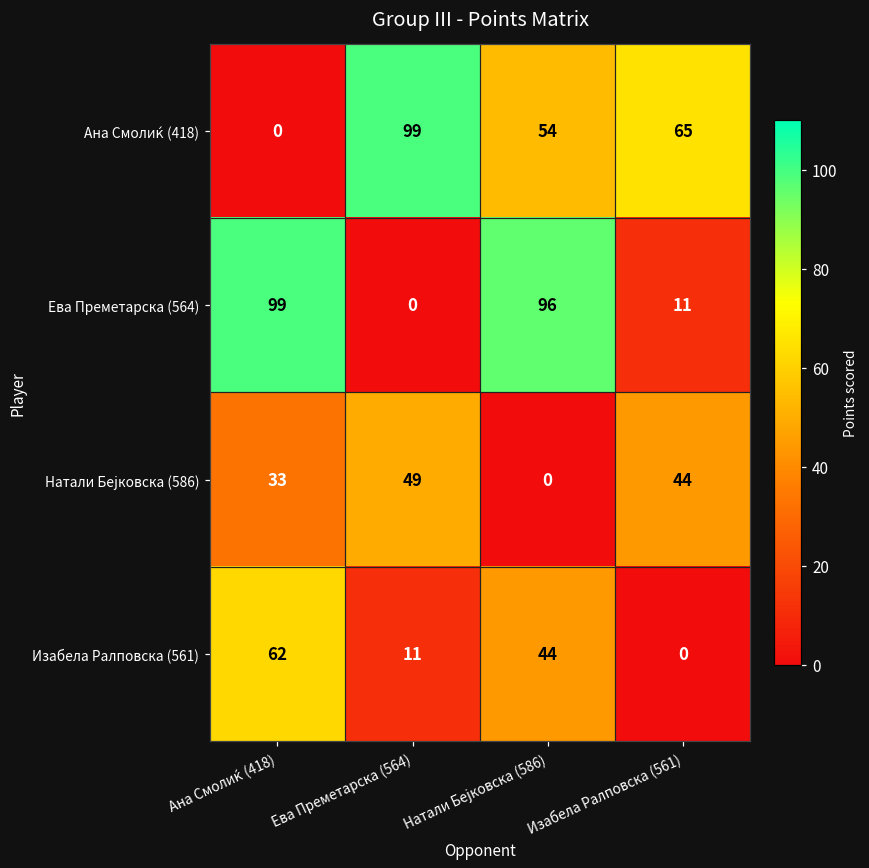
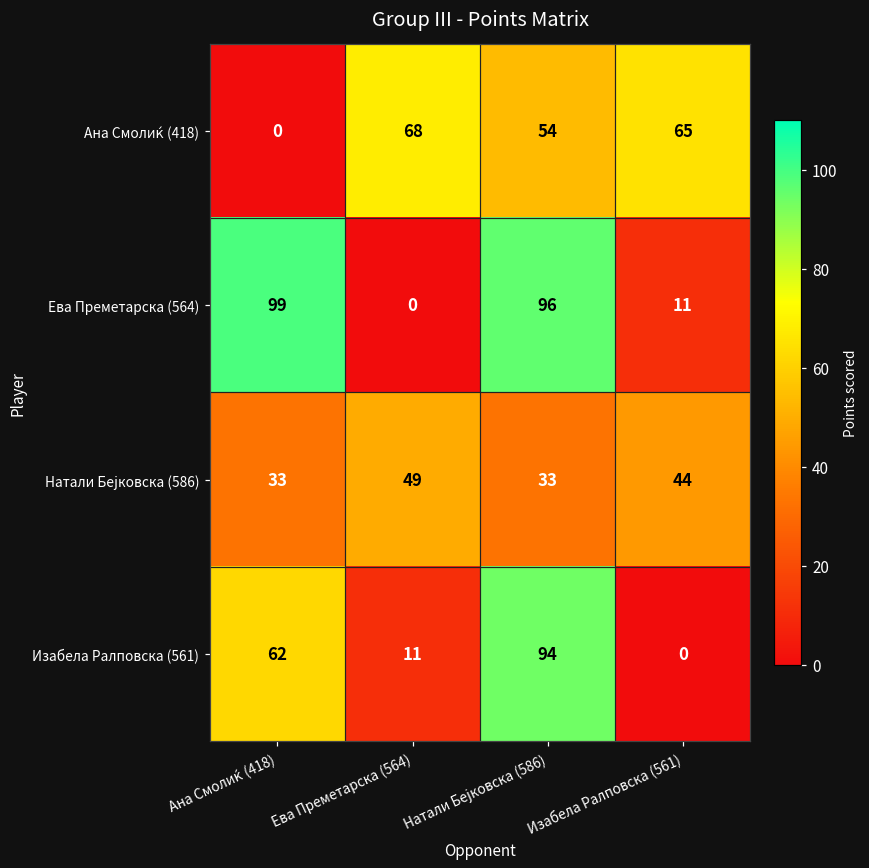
Ана Смолиќ (418), Ева Преметарска (564): 99 -> 68
Натали Бејковска (586), Натали Бејковска (586): 0 -> 33
Изабела Ралповска (561), Натали Бејковска (586): 44 -> 94
